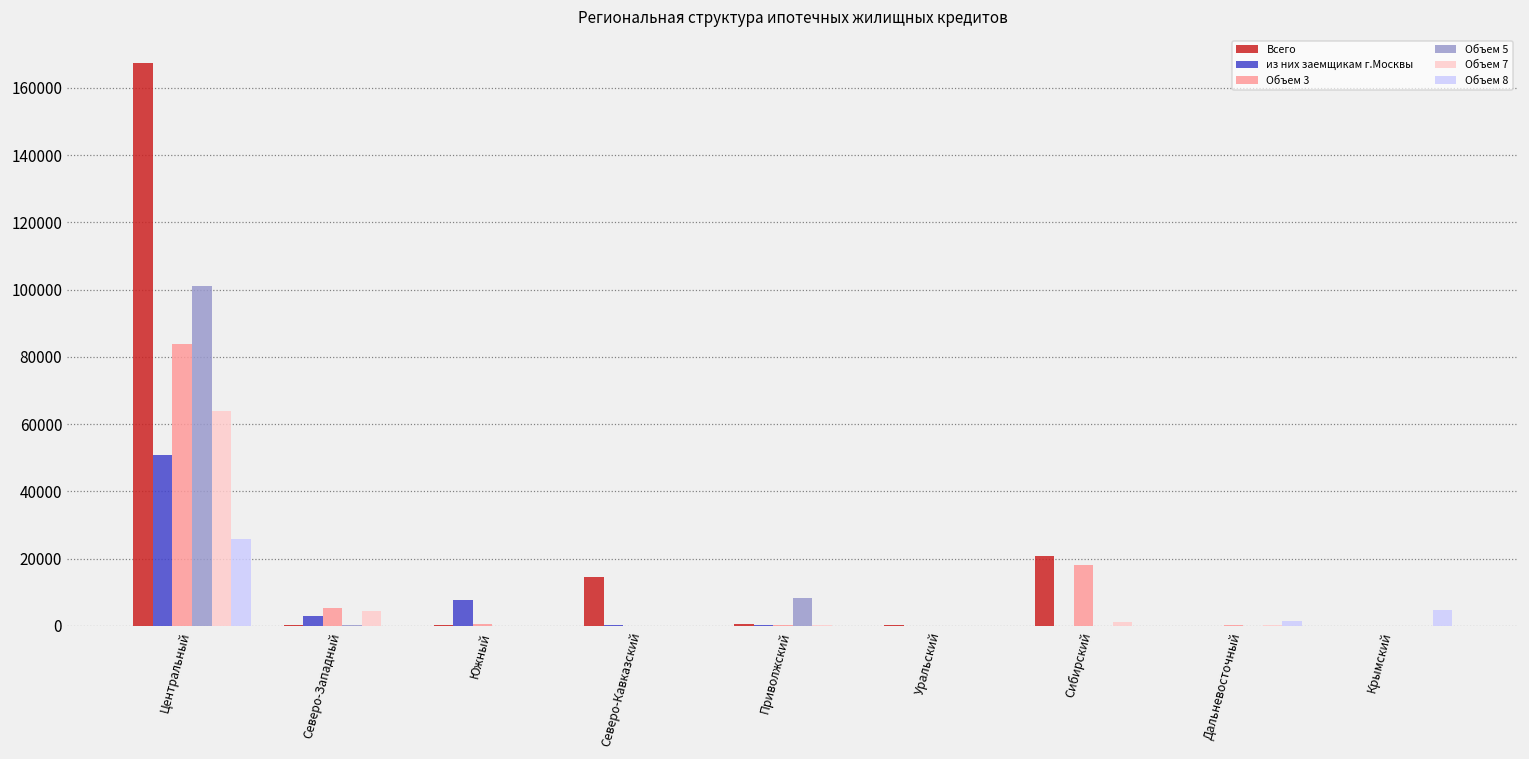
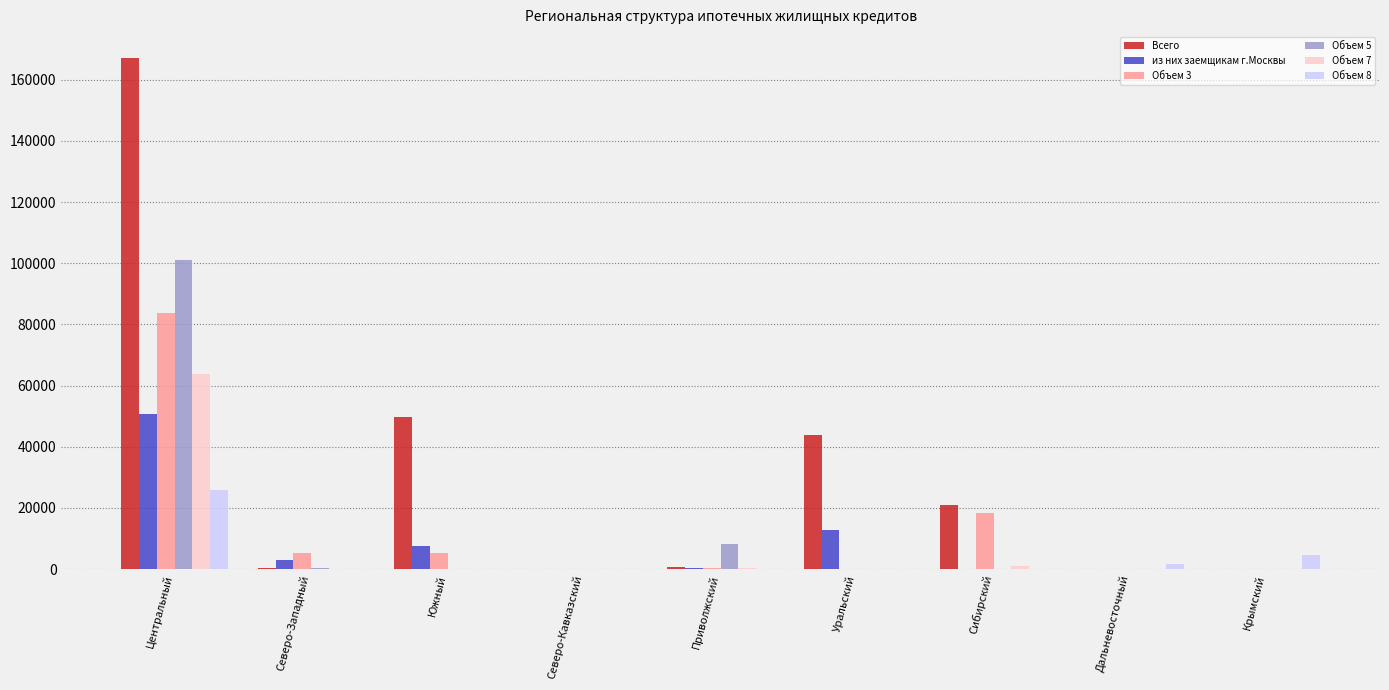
Объем 7, Северо-Западный: 4000 -> 0
Всего, Южный: 0 -> 50000
Объем 3, Южный: 0 -> 5000
Всего, Северо-Кавказский: 15000 -> 0
Всего, Уральский: 0 -> 44000
из них заемщикам г.Москвы, Уральский: 0 -> 13000
